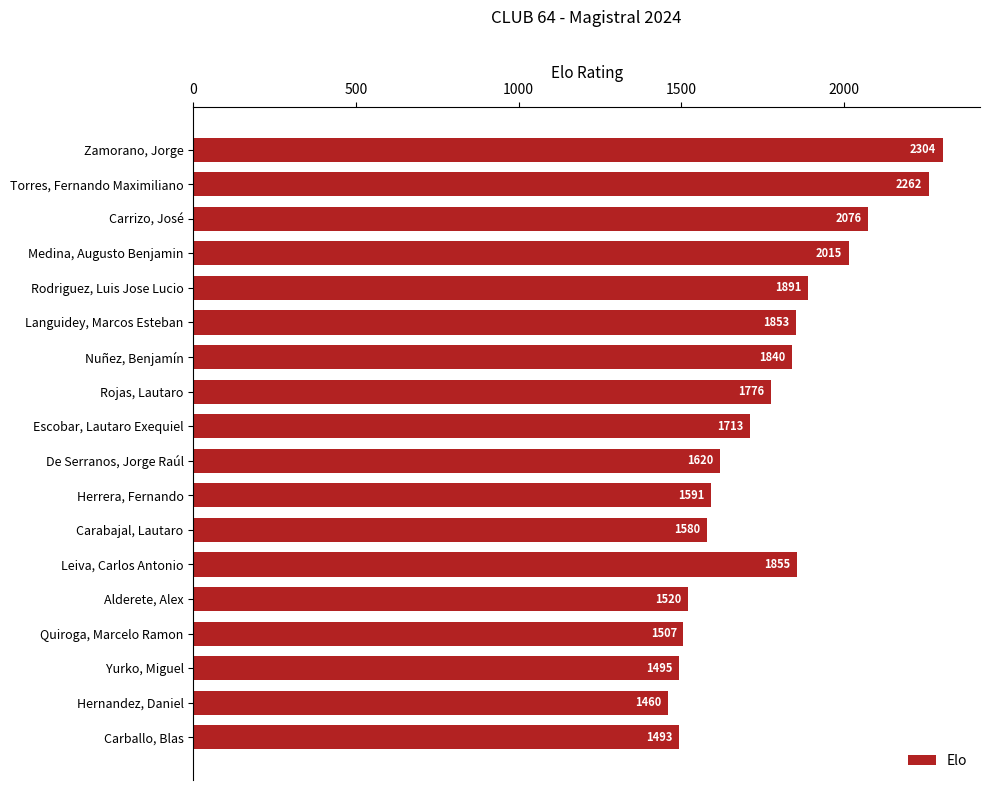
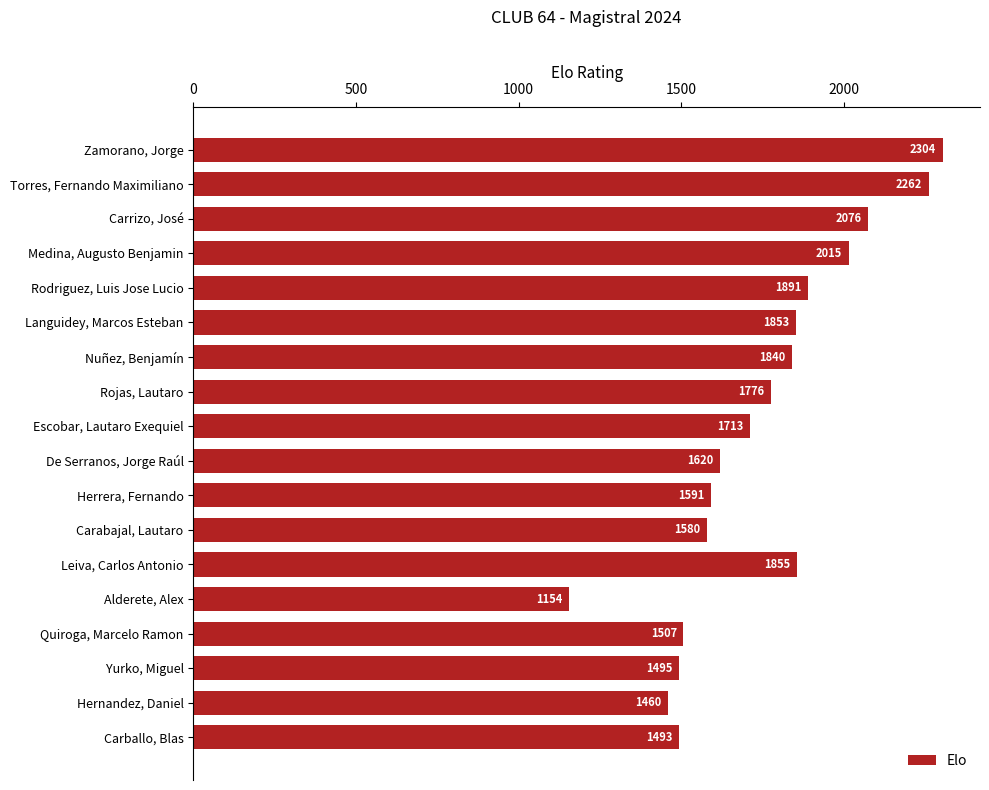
Alderete, Alex: 1520 -> 1154
